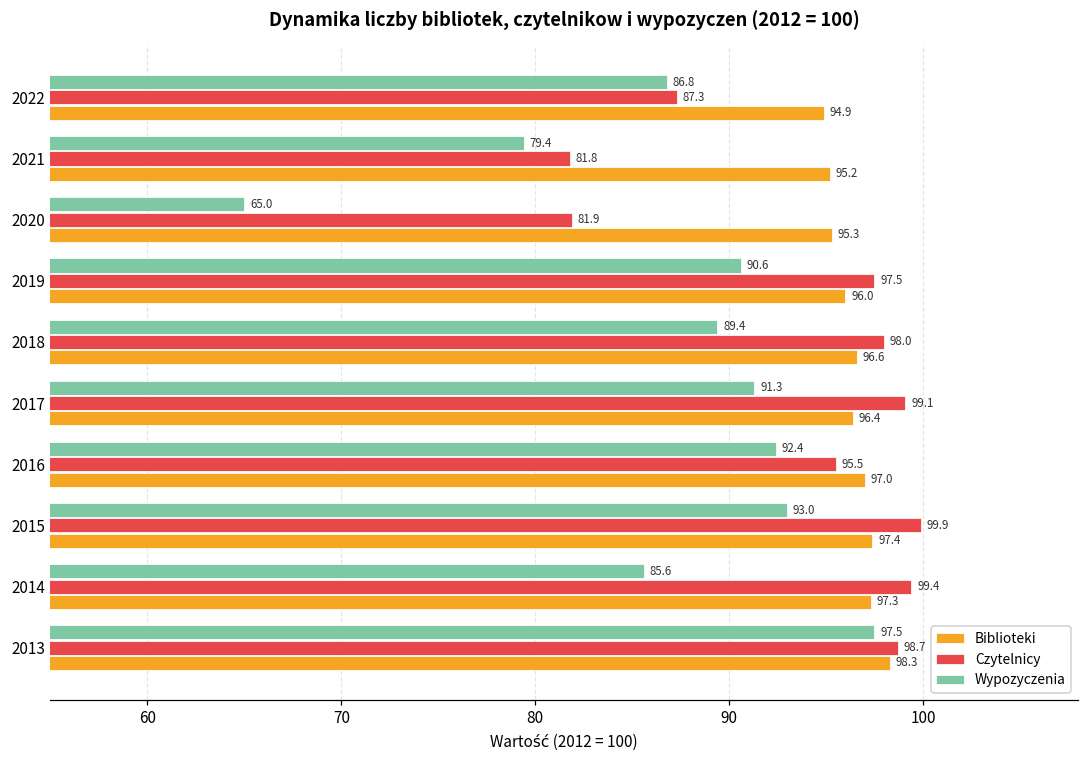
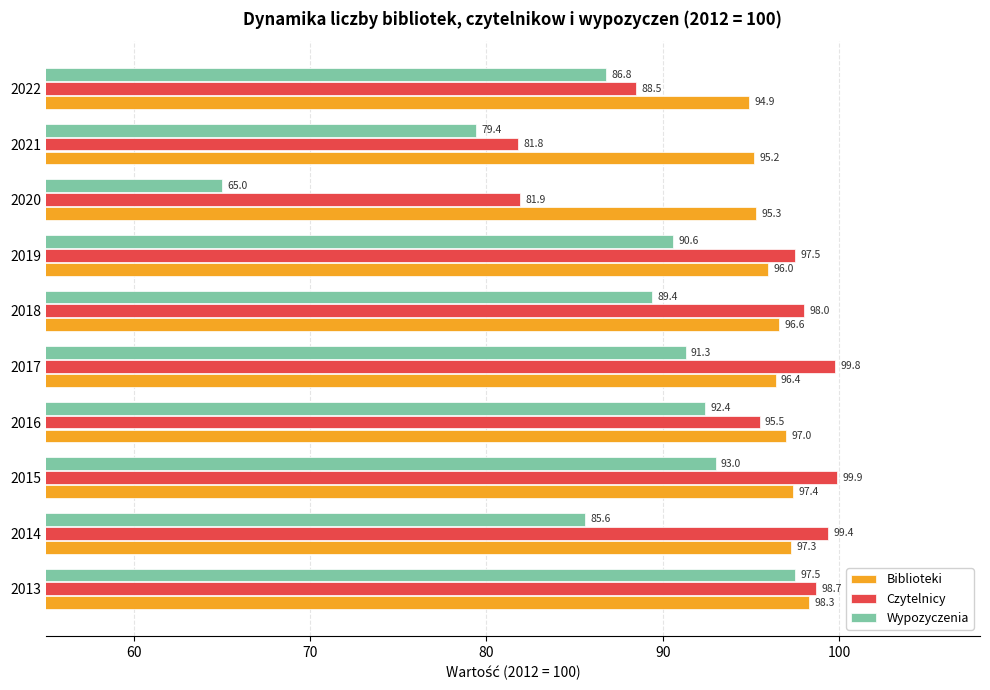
Czytelnicy, 2022: 87.3 -> 88.5
Czytelnicy, 2017: 99.1 -> 99.8
